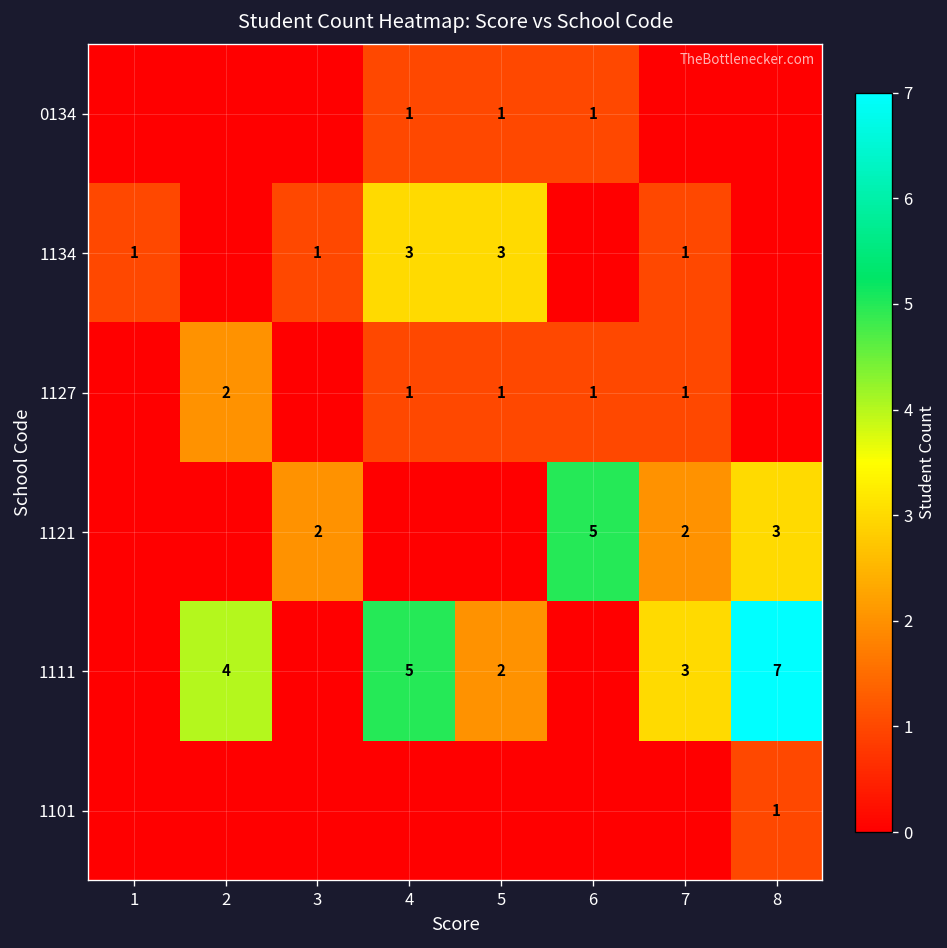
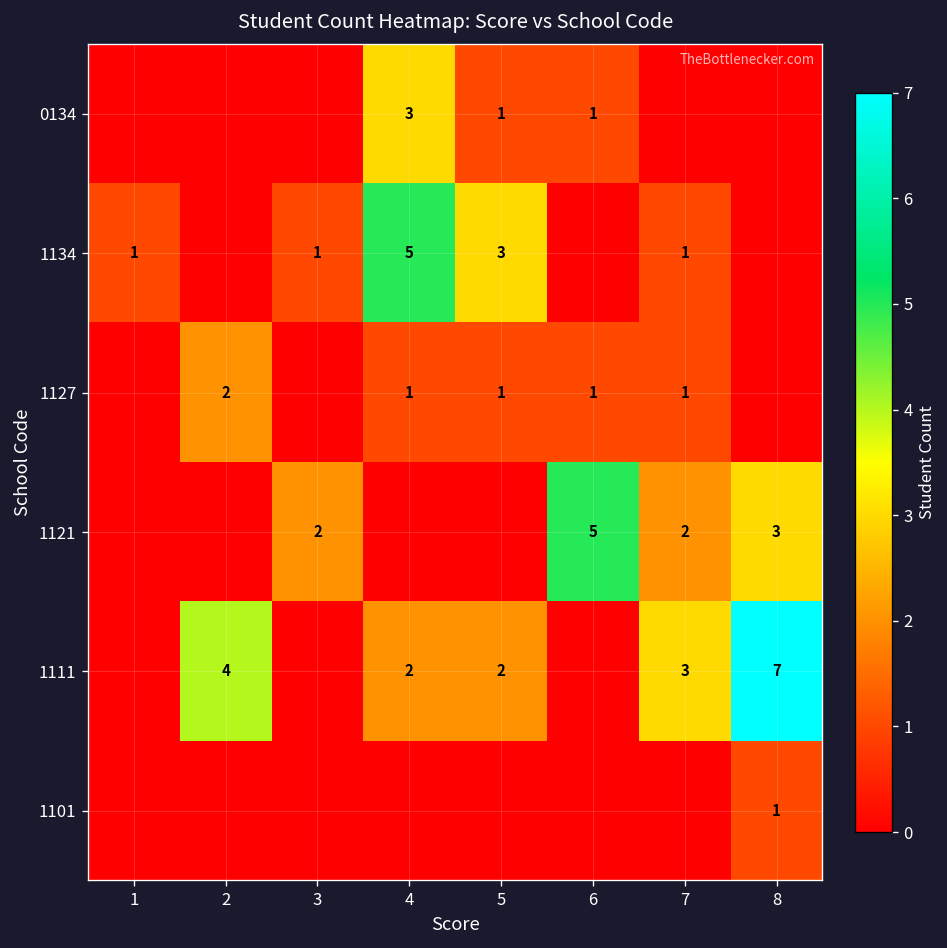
0134, 4: 1 -> 3
1134, 4: 3 -> 5
1111, 4: 5 -> 2
